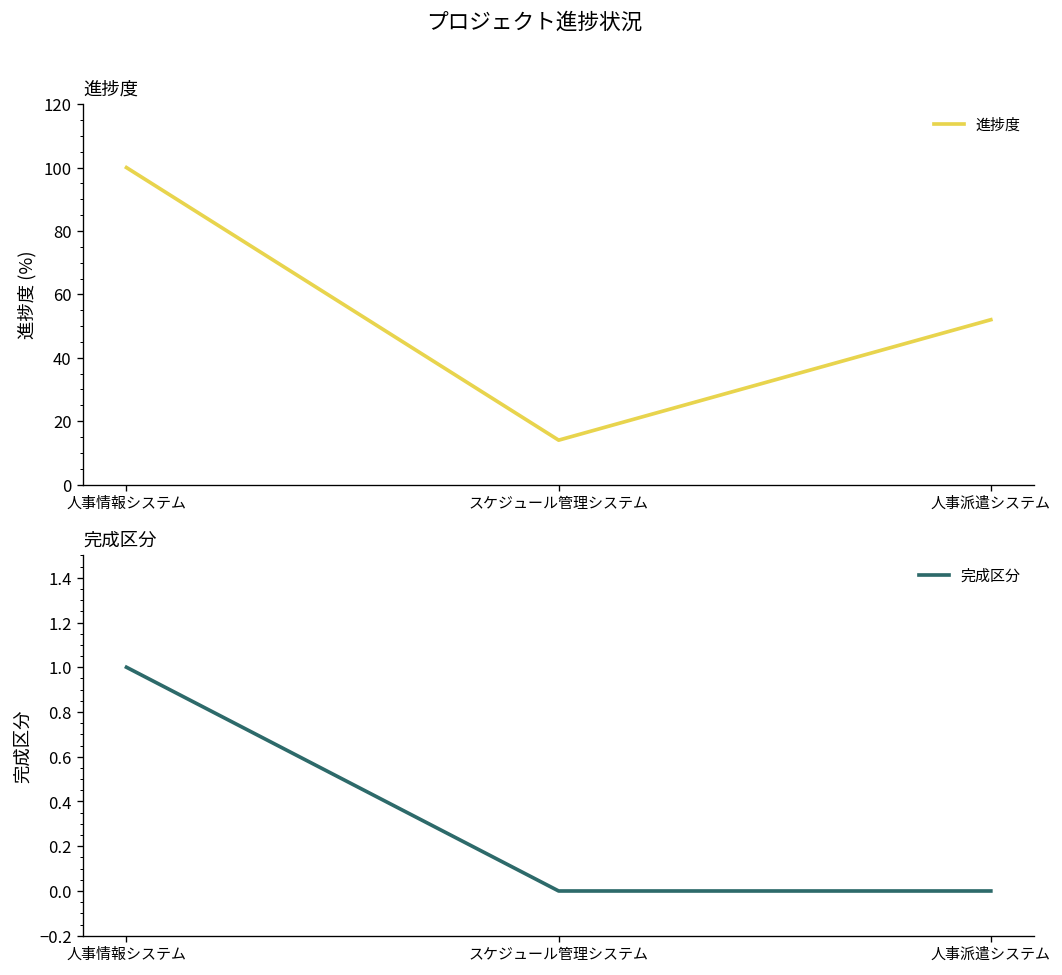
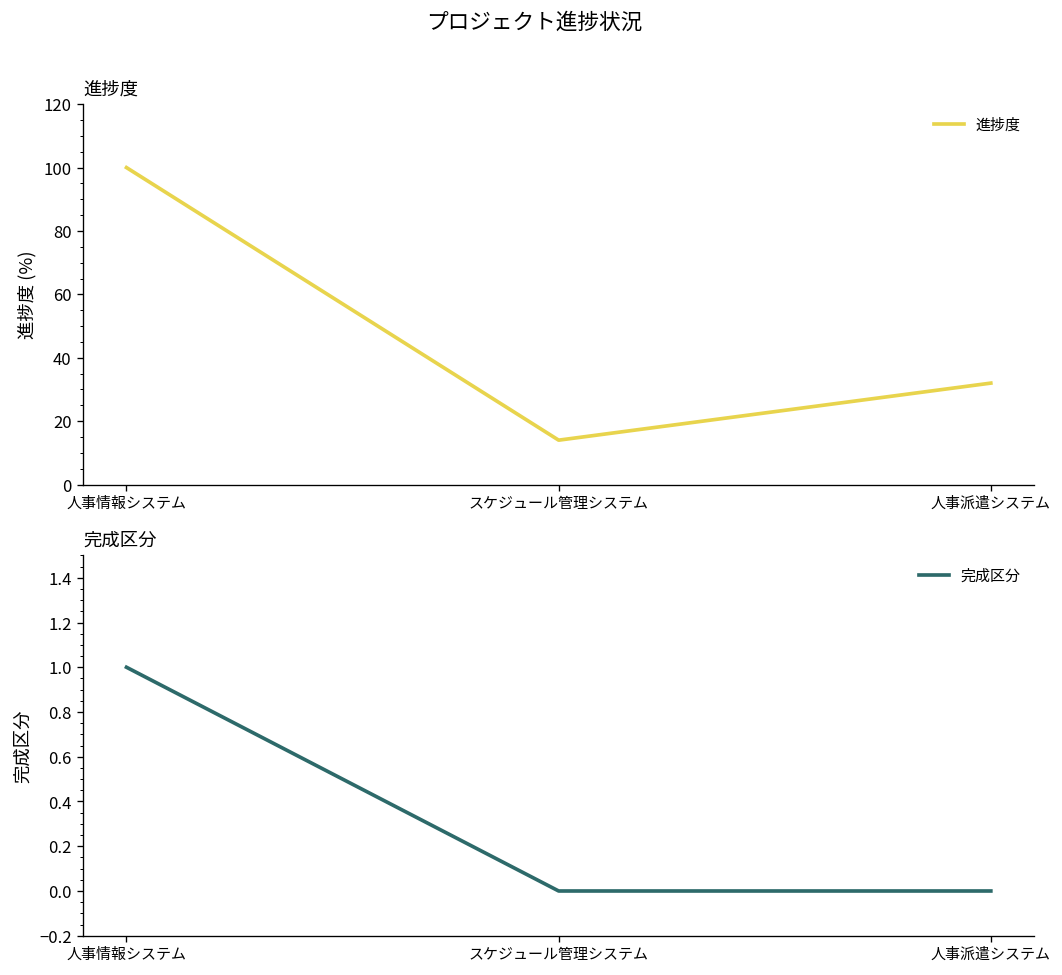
進捗度, 人事派遣システム: 52 -> 32
